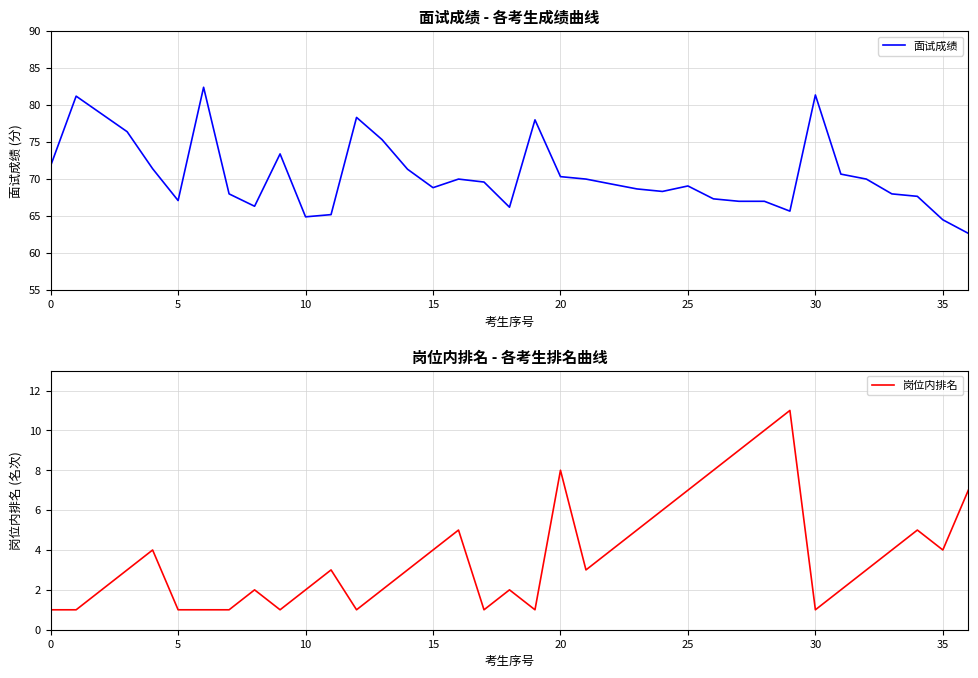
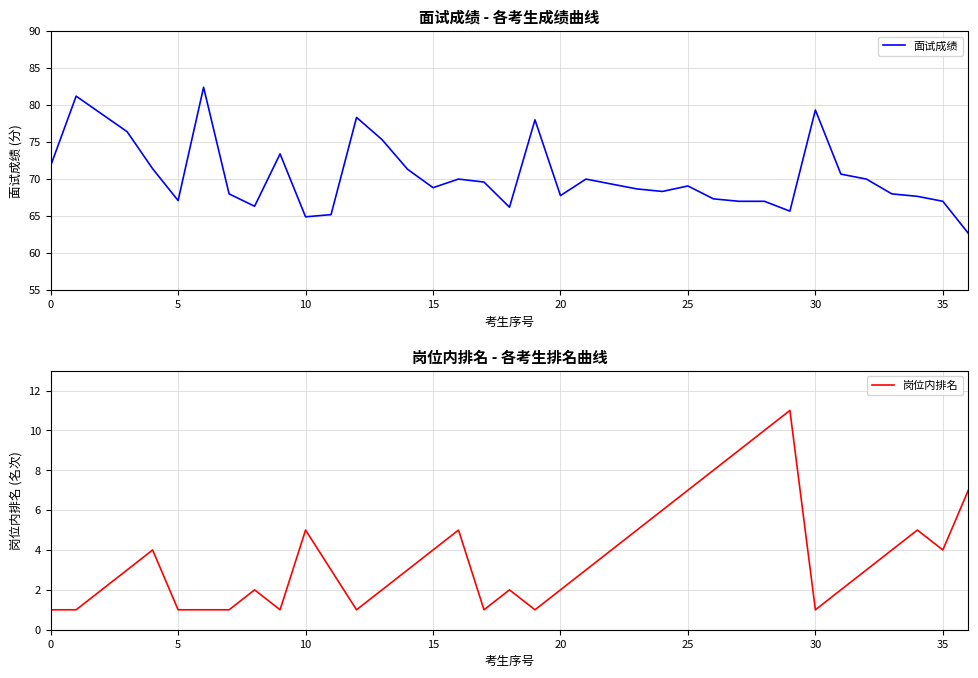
面试成绩 - 各考生成绩曲线, 20: 70 -> 68
面试成绩 - 各考生成绩曲线, 30: 81 -> 79
面试成绩 - 各考生成绩曲线, 35: 65 -> 67
岗位内排名 - 各考生排名曲线, 10: 2 -> 5
岗位内排名 - 各考生排名曲线, 20: 8 -> 2
